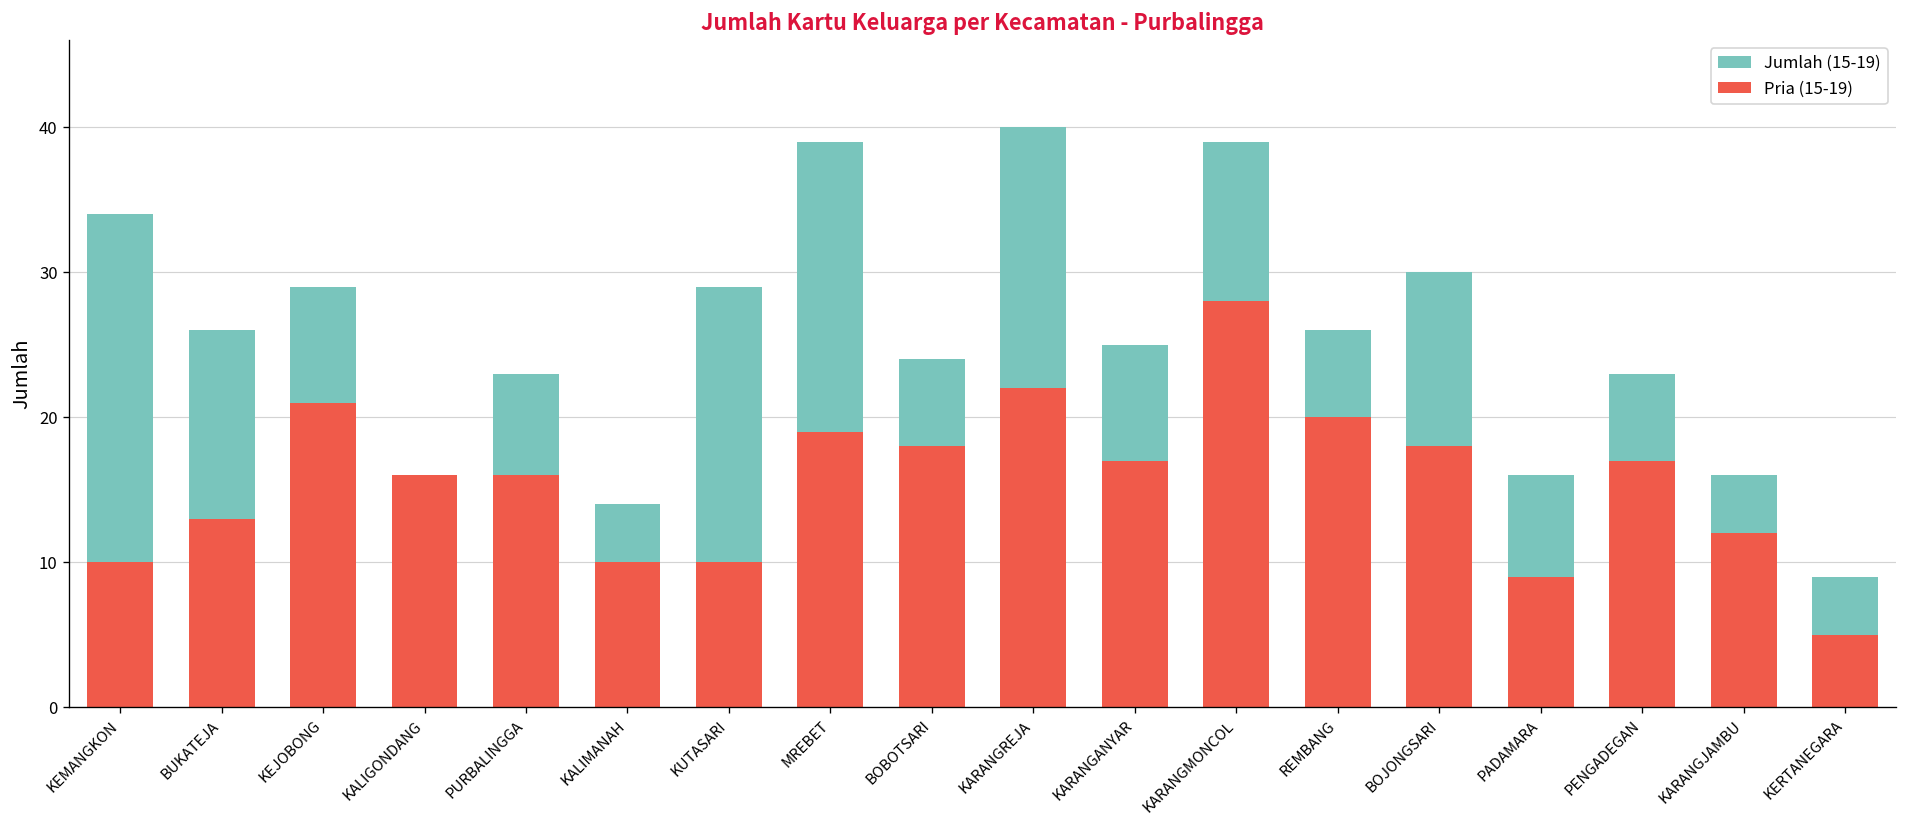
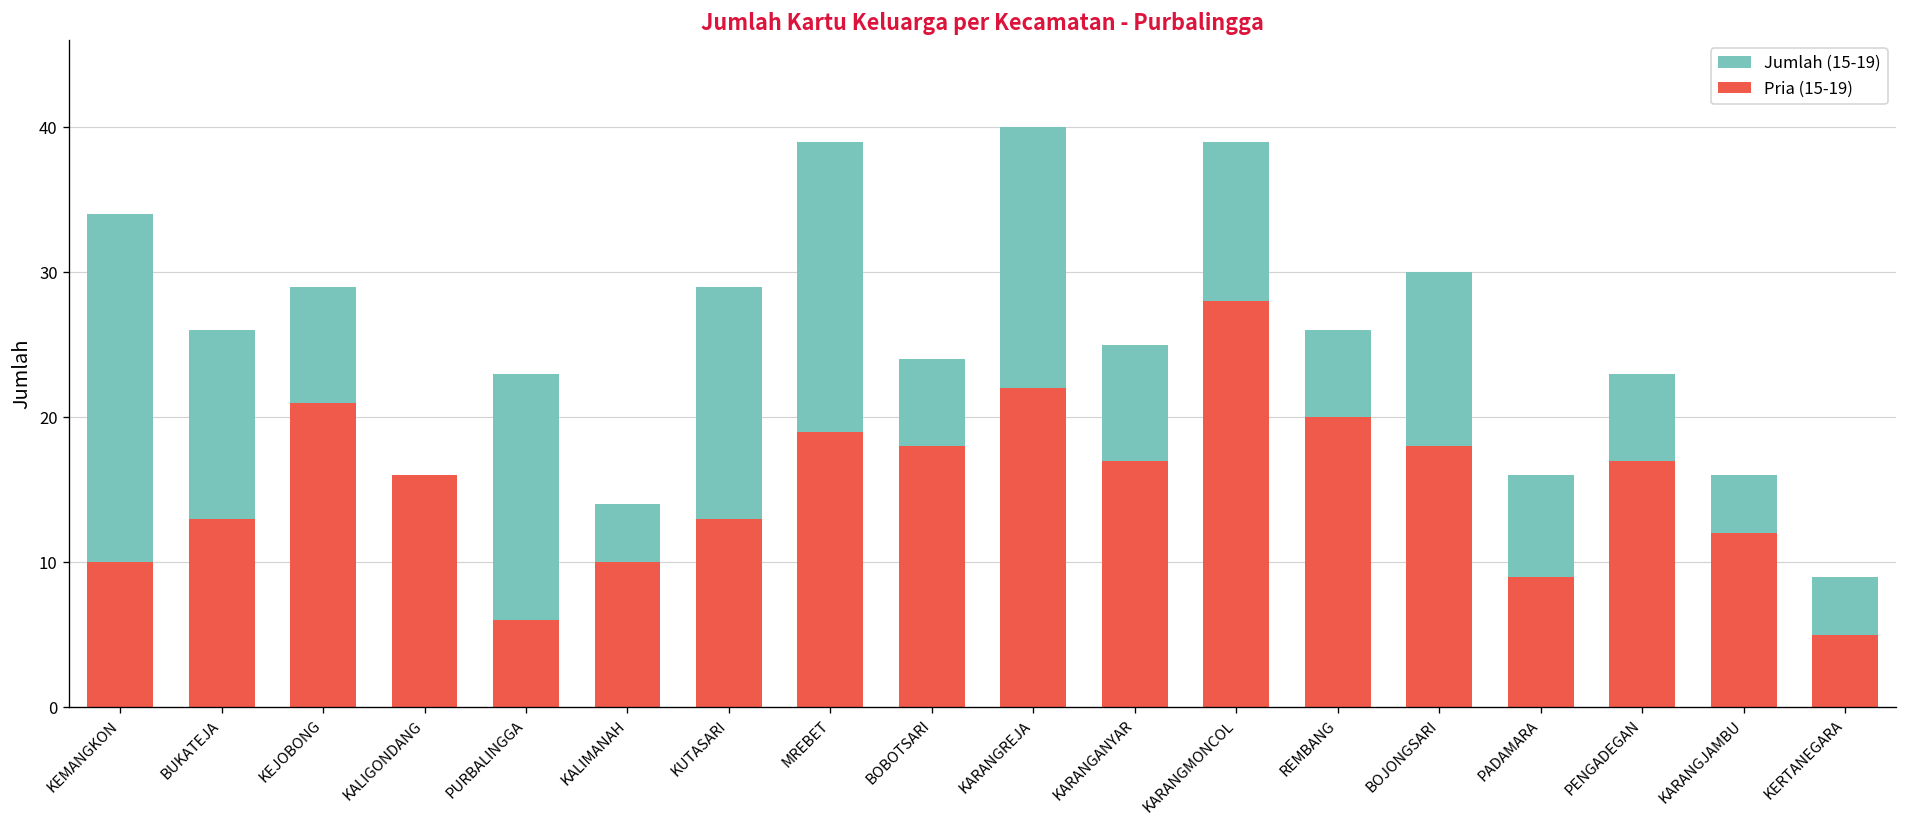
Pria (15-19), PURBALINGGA: 16 -> 6
Pria (15-19), KUTASARI: 10 -> 13
